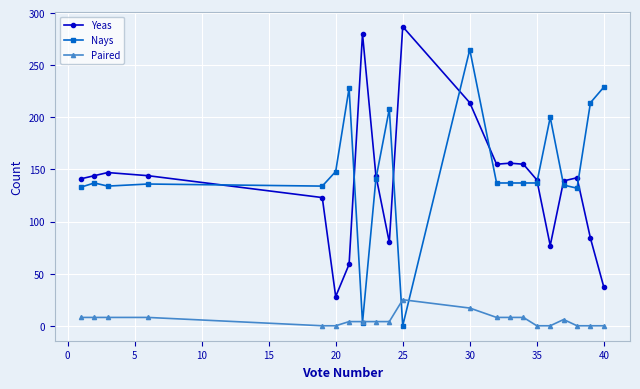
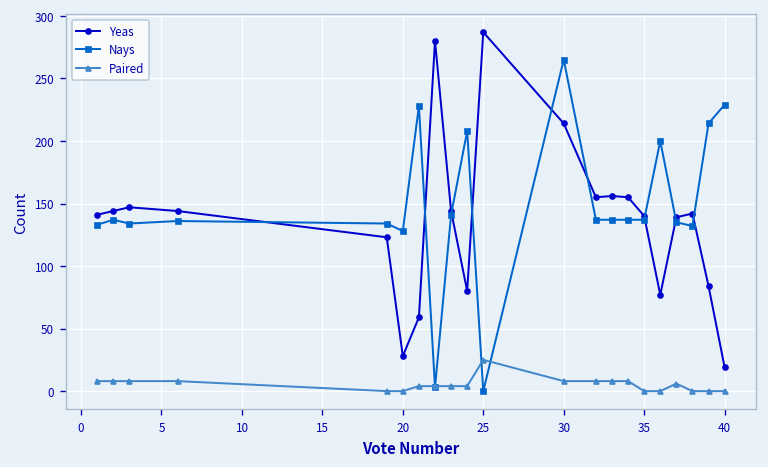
Nays, 20: 148 -> 128
Paired, 30: 17 -> 8
Yeas, 40: 37 -> 19
